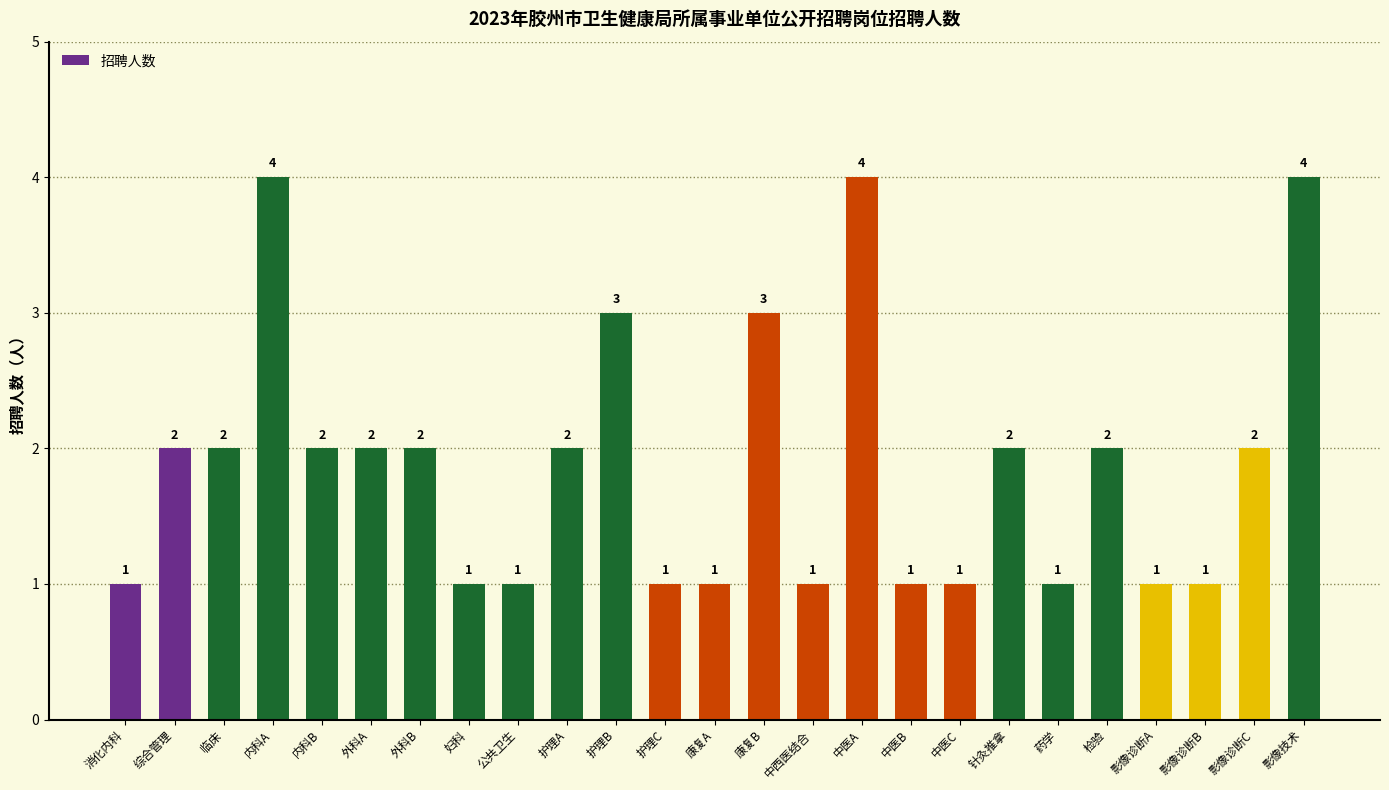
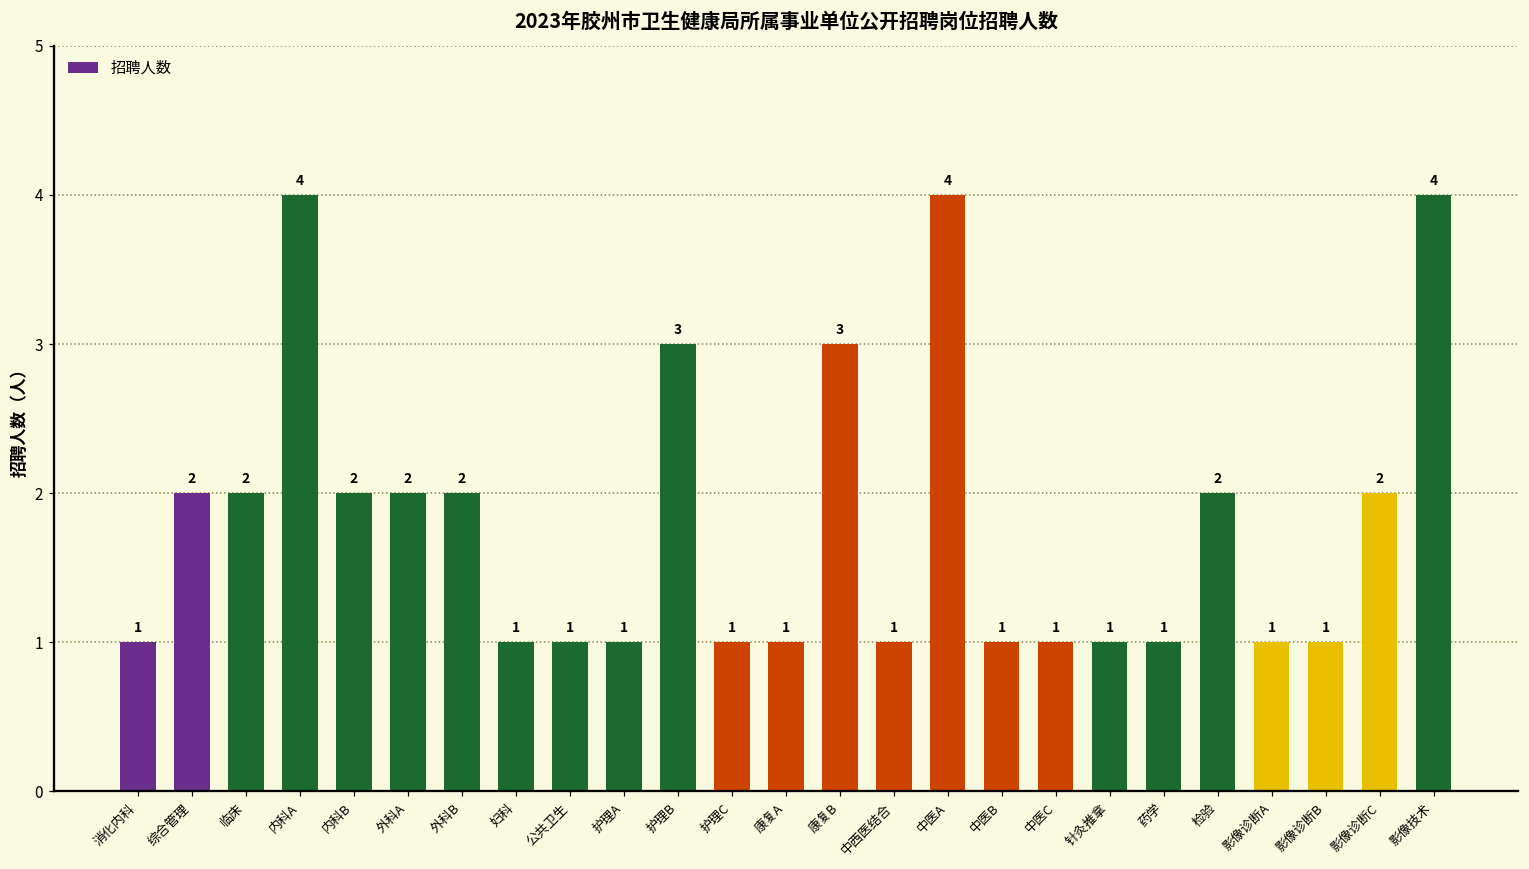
护理A: 2 -> 1
针灸推拿: 2 -> 1
